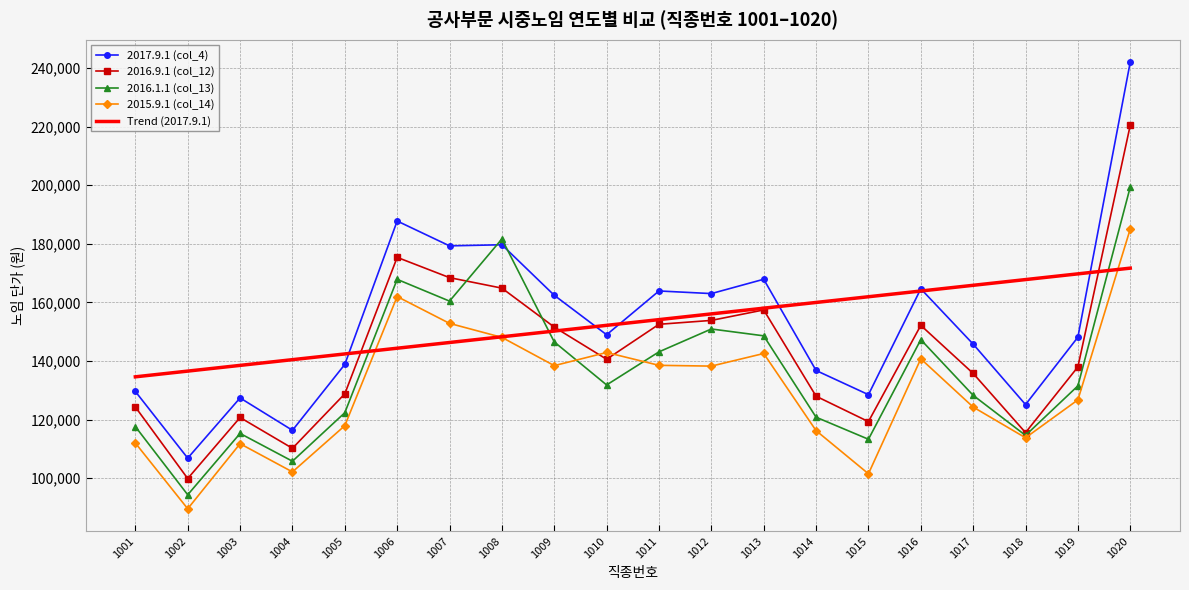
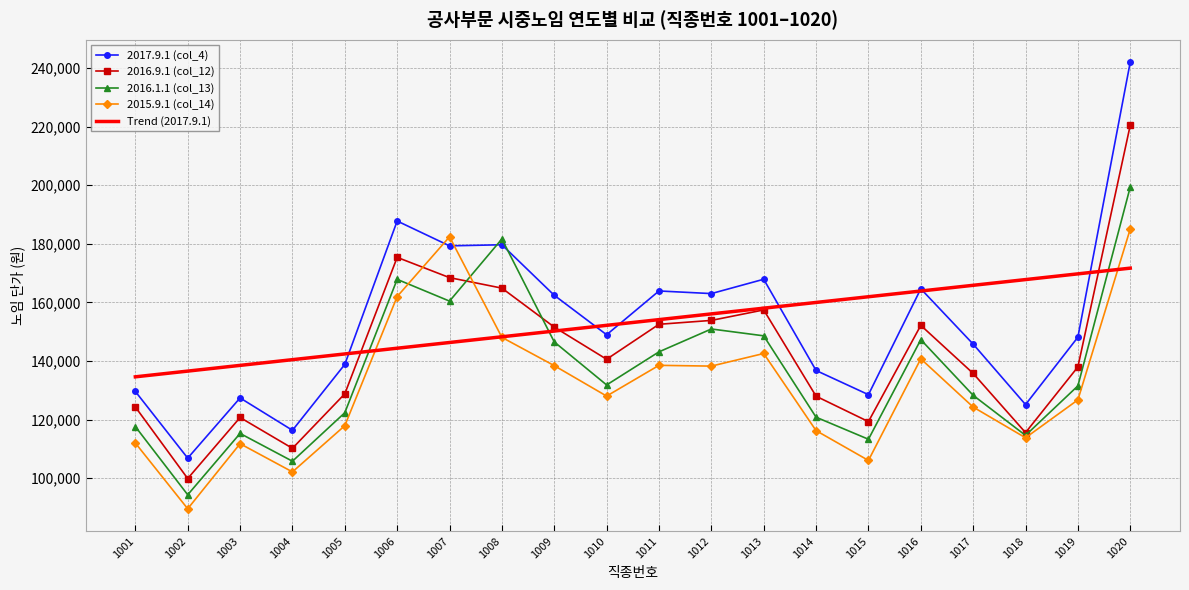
2015.9.1 (col_14), 1007: 153,000 -> 182,000
2015.9.1 (col_14), 1010: 143,000 -> 128,000
2015.9.1 (col_14), 1015: 102,000 -> 106,000
